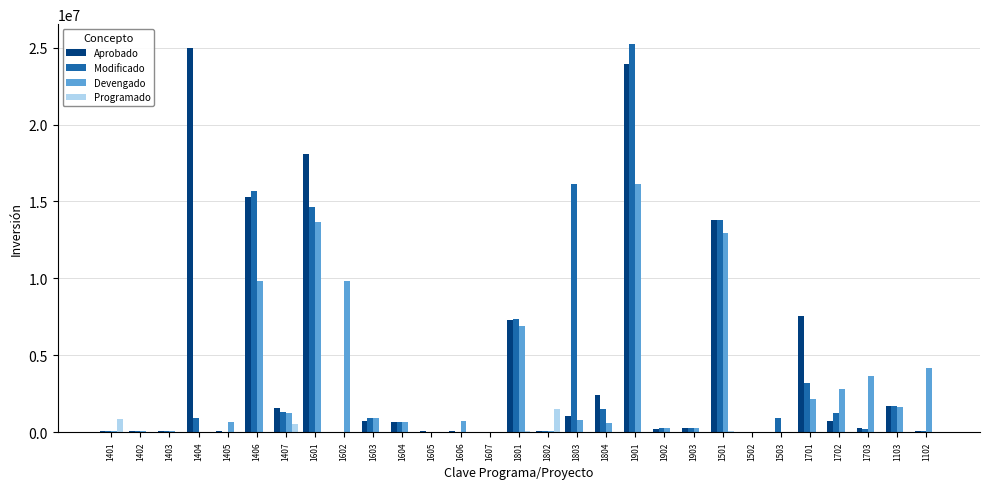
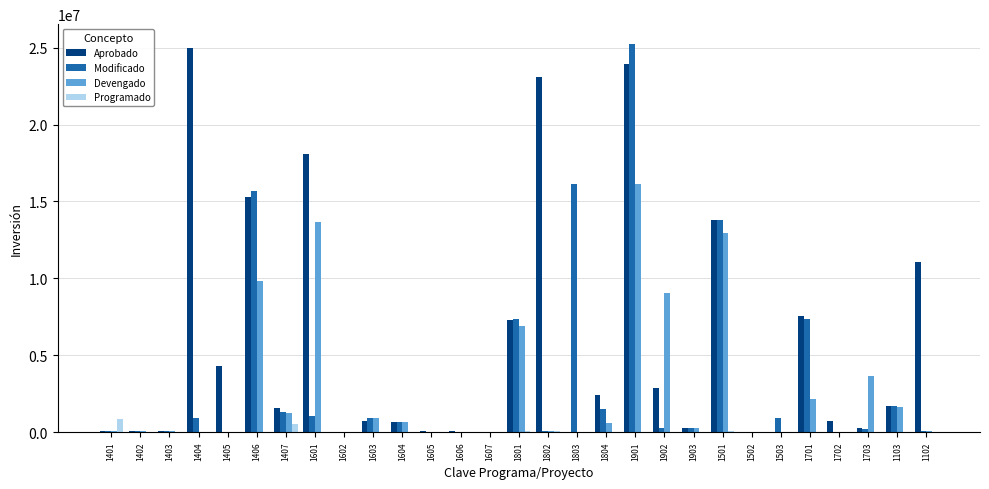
Aprobado, 1405: 100000 -> 4300000
Devengado, 1405: 700000 -> 0
Modificado, 1601: 14600000 -> 1000000
Devengado, 1602: 9800000 -> 0
Devengado, 1606: 700000 -> 0
Aprobado, 1802: 100000 -> 23100000
Programado, 1802: 1500000 -> 100000
Aprobado, 1803: 1000000 -> 0
Devengado, 1803: 800000 -> 0
Aprobado, 1902: 200000 -> 2800000
Devengado, 1902: 200000 -> 9100000
Modificado, 1701: 3200000 -> 7400000
Modificado, 1702: 1300000 -> 0
Devengado, 1702: 2800000 -> 0
Aprobado, 1102: 0 -> 11000000
Devengado, 1102: 4100000 -> 100000
